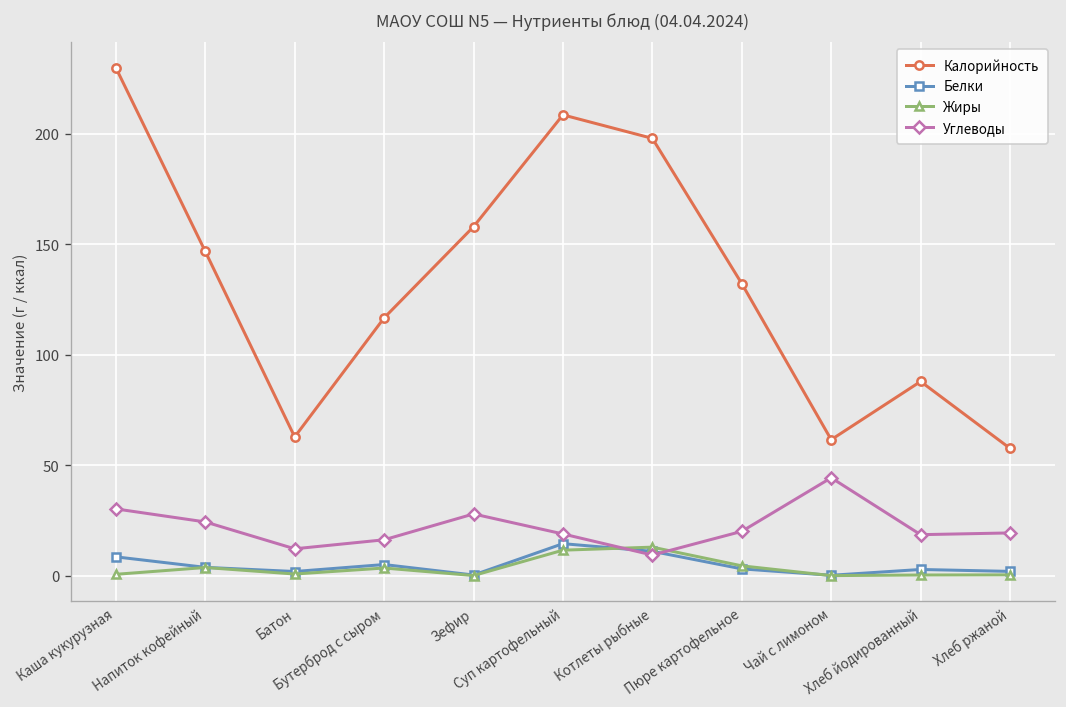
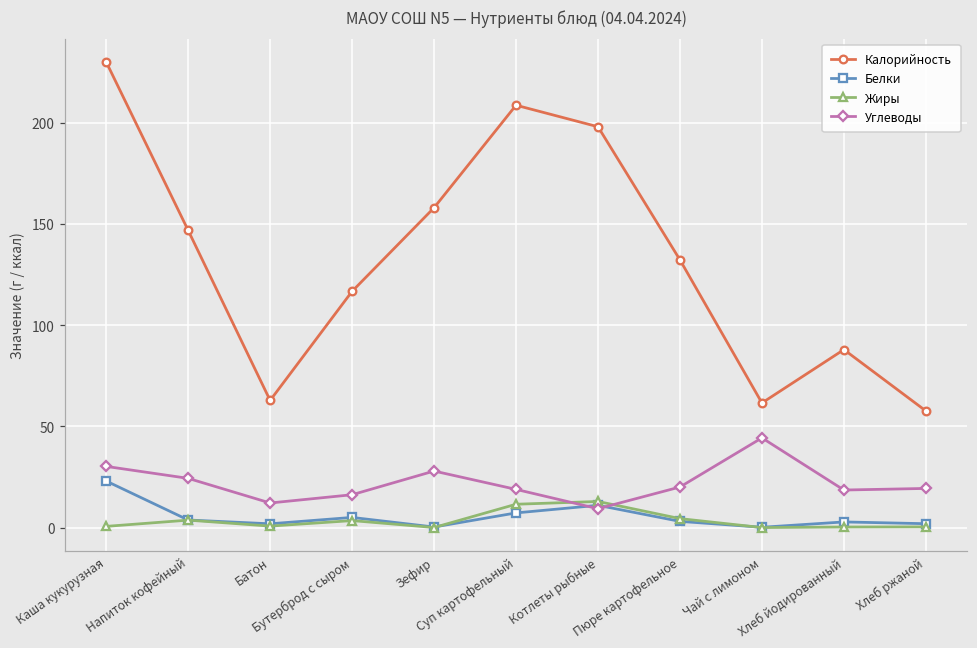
Белки, Каша кукурузная: 9 -> 23
Белки, Суп картофельный: 14 -> 7
